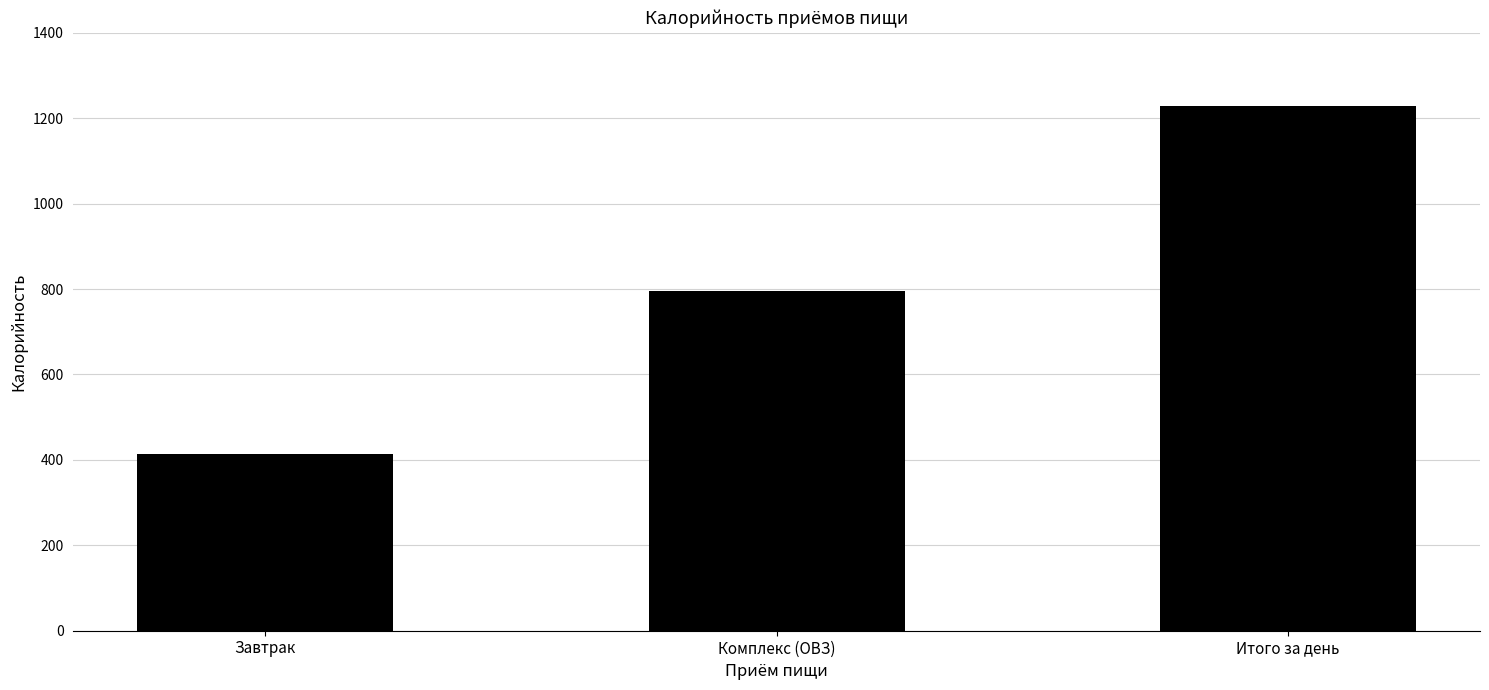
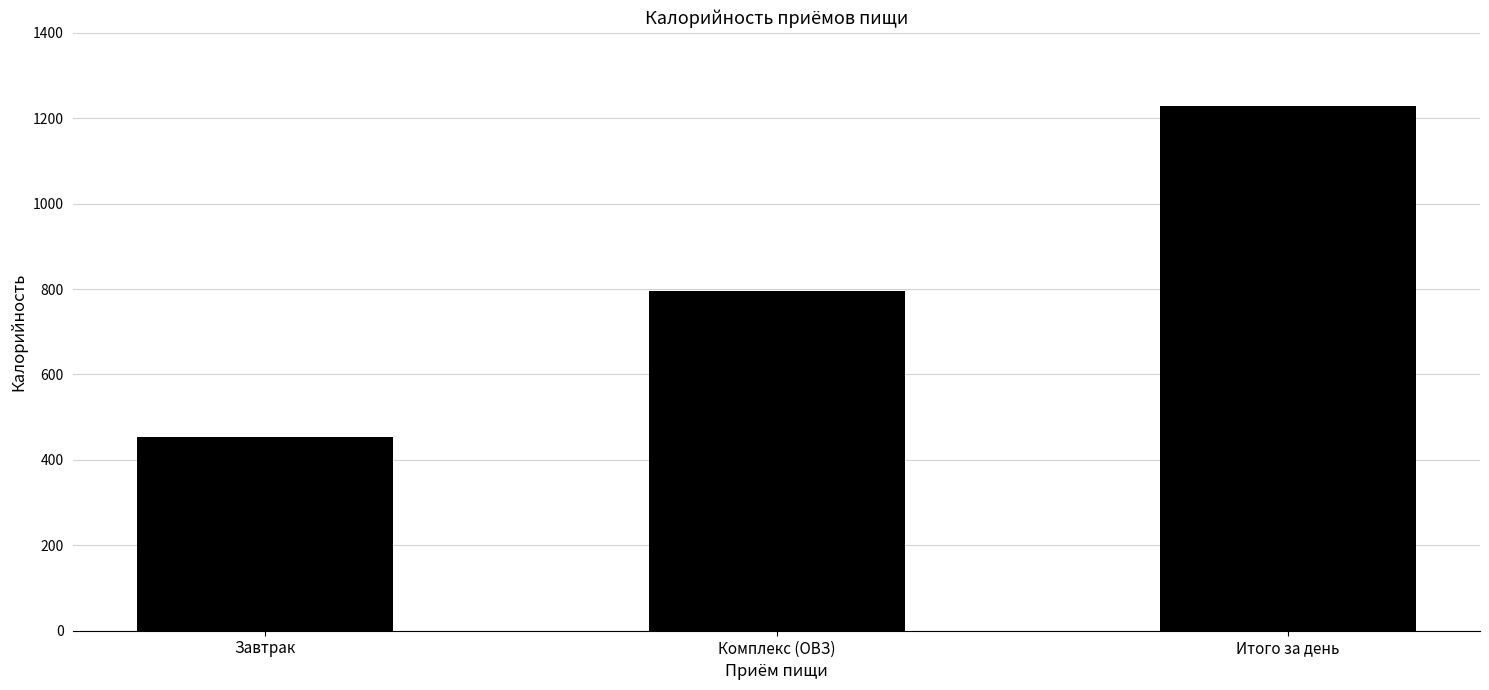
Завтрак: 410 -> 450
